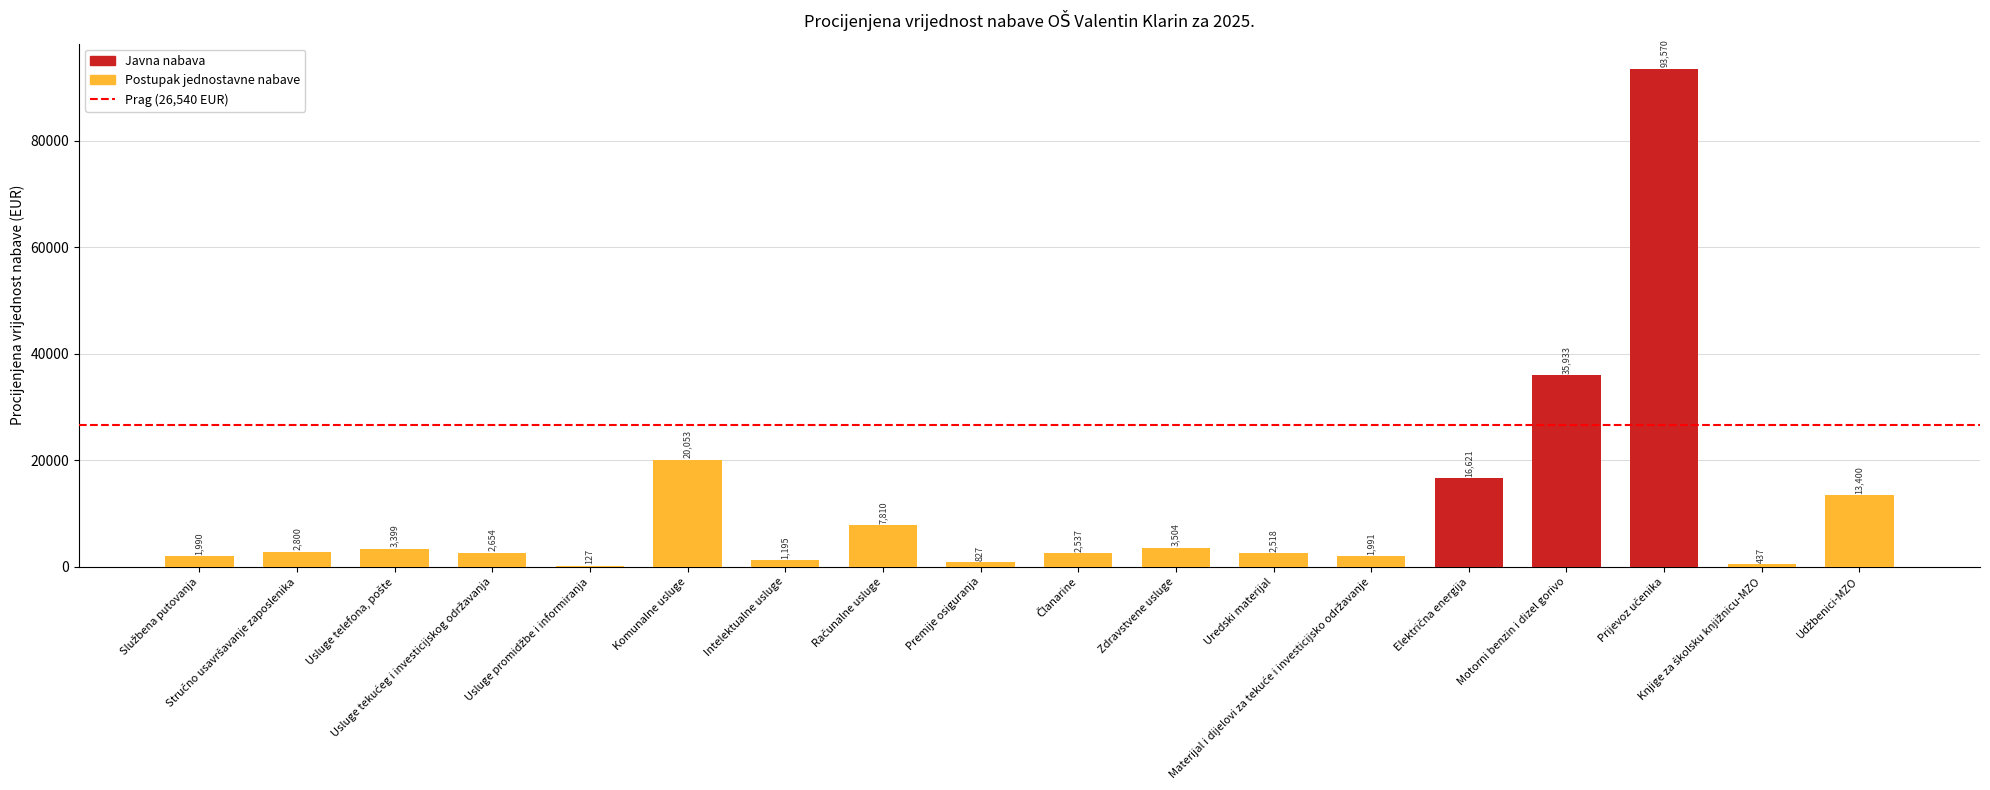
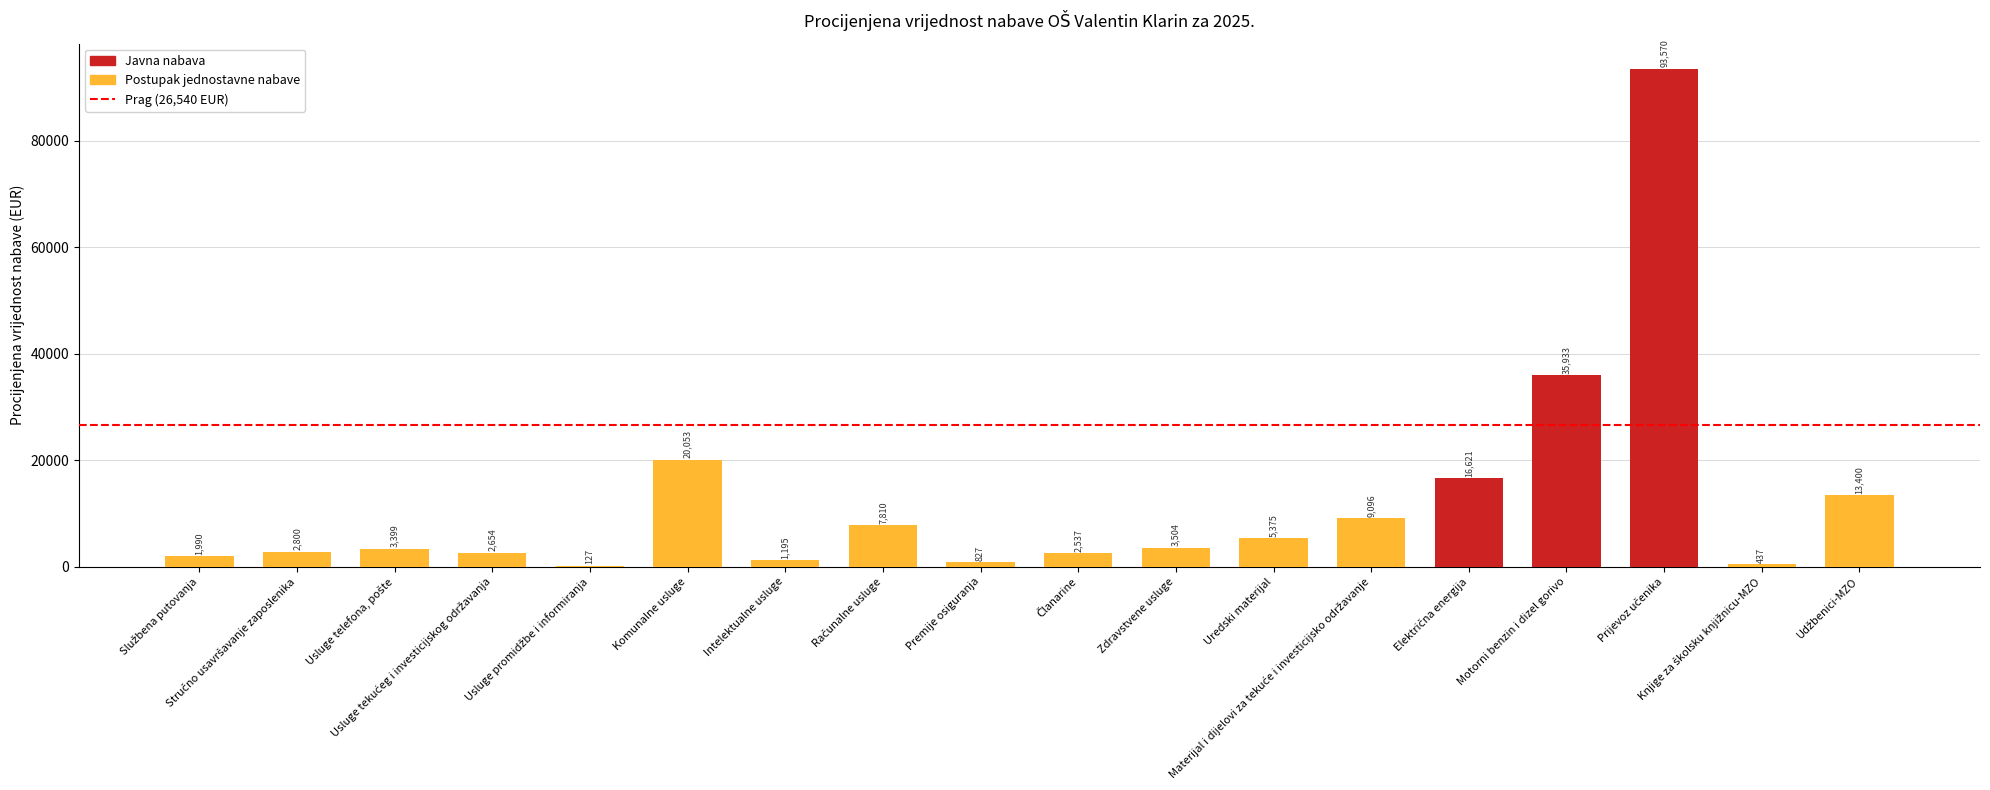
Uredski materijal: 2,518 -> 5,375
Materijal i dijelovi za tekuće i investicijsko održavanje: 1,991 -> 9,096
